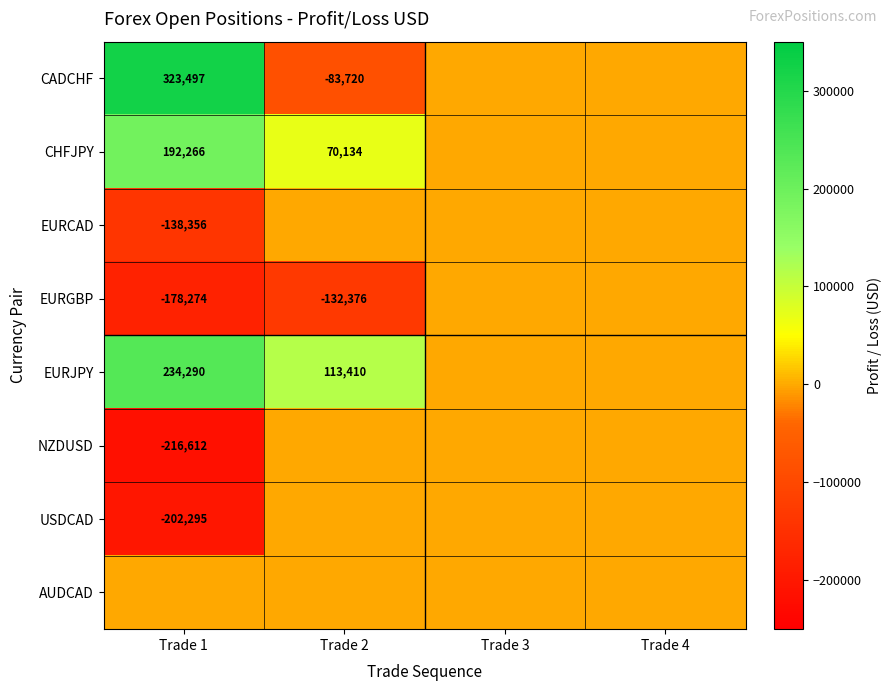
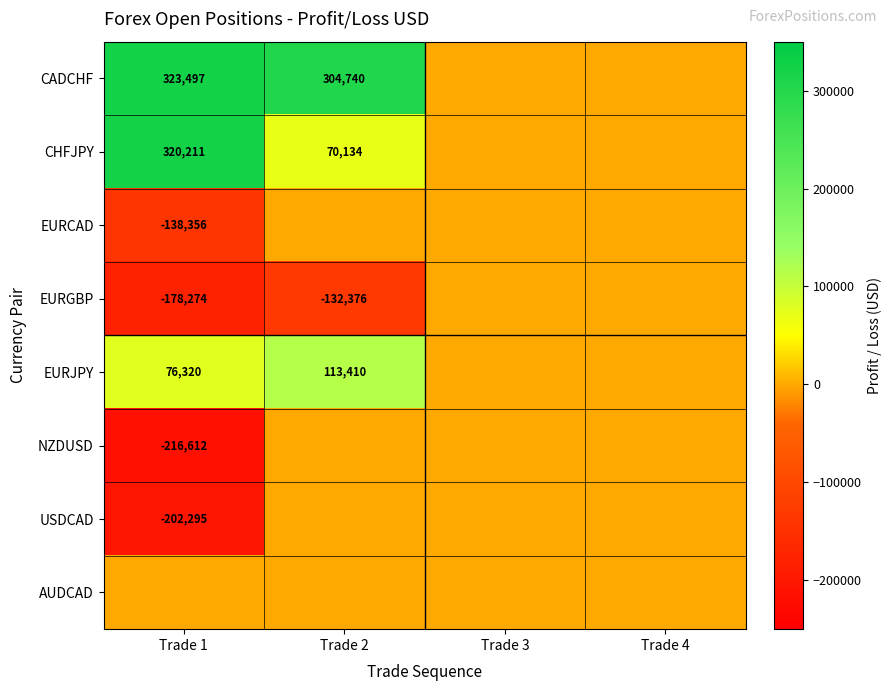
CADCHF, Trade 2: -83,720 -> 304,740
CHFJPY, Trade 1: 192,266 -> 320,211
EURJPY, Trade 1: 234,290 -> 76,320
